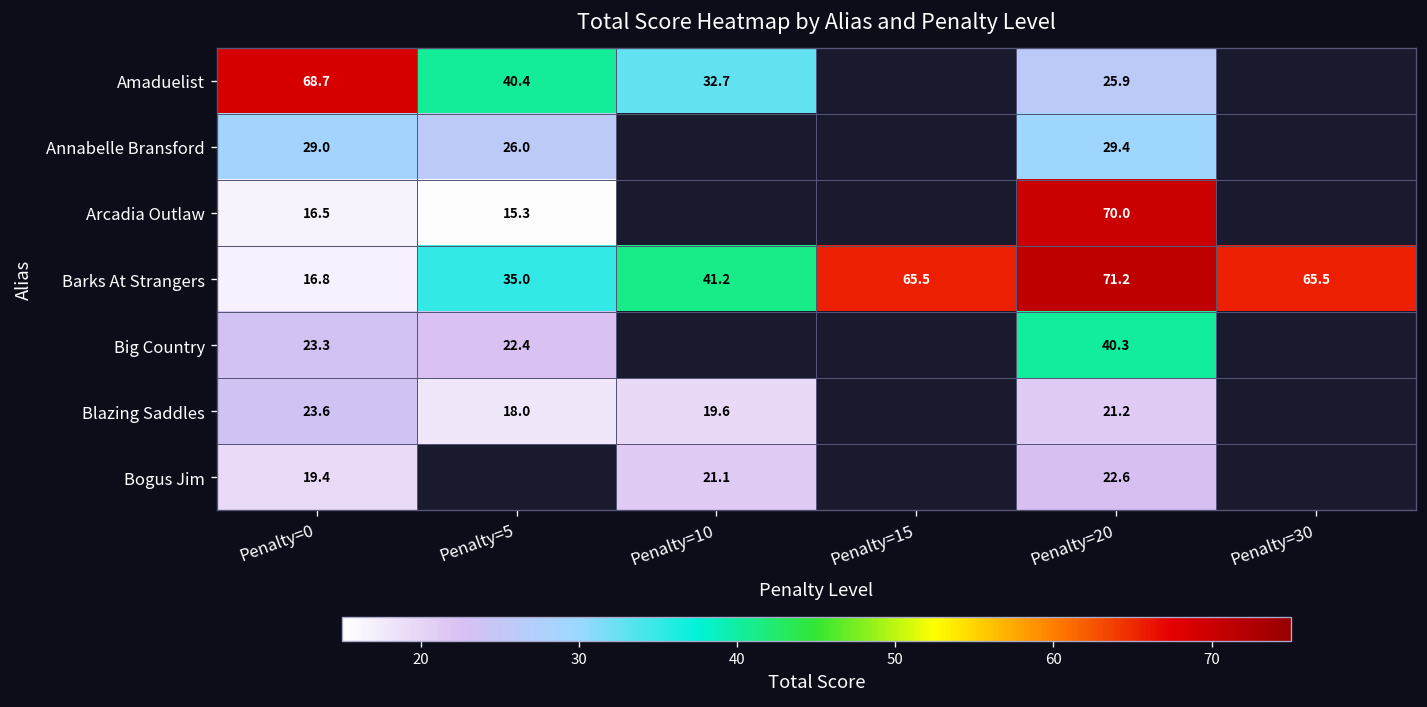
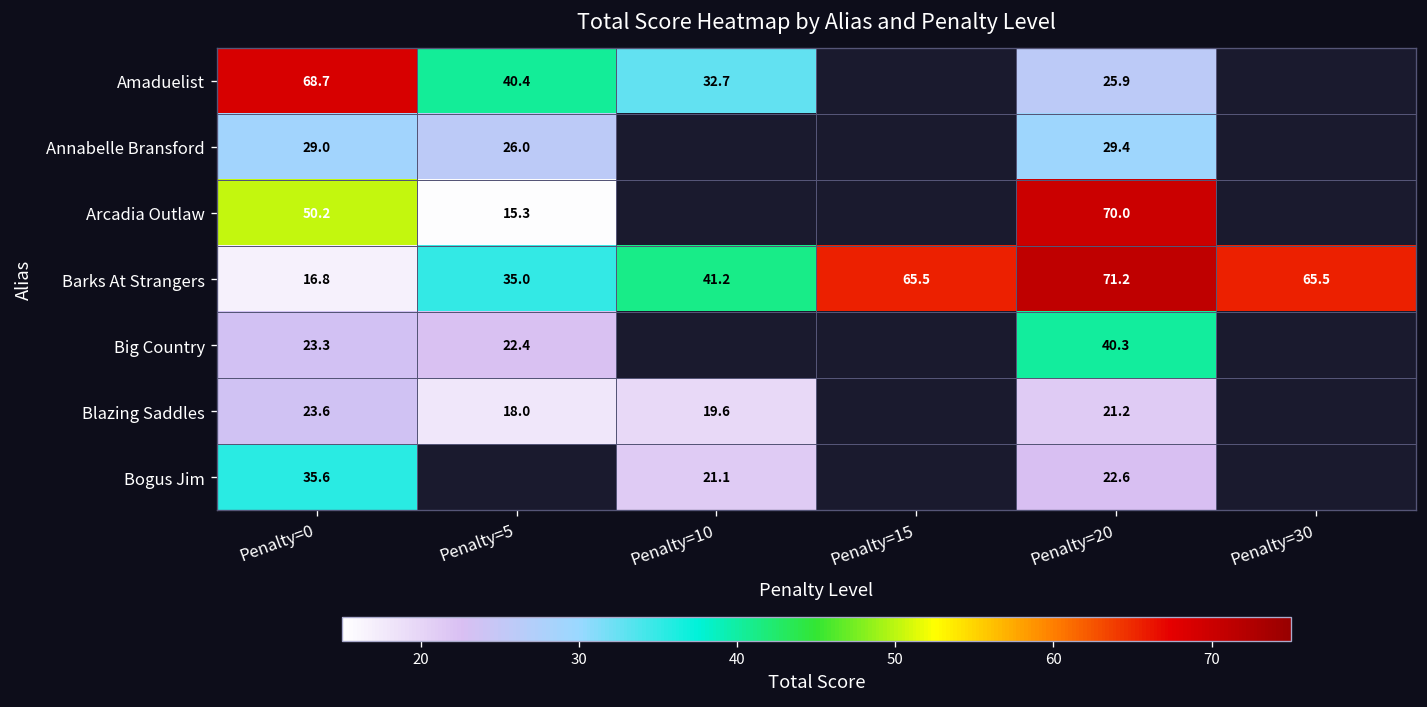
Arcadia Outlaw, Penalty=0: 16.5 -> 50.2
Bogus Jim, Penalty=0: 19.4 -> 35.6
